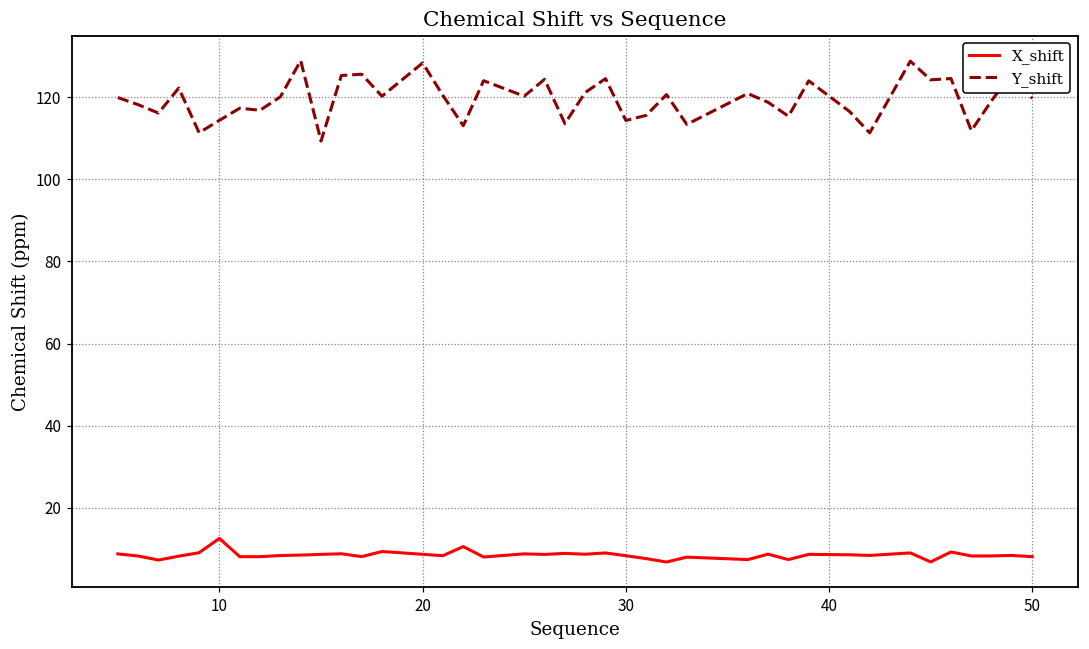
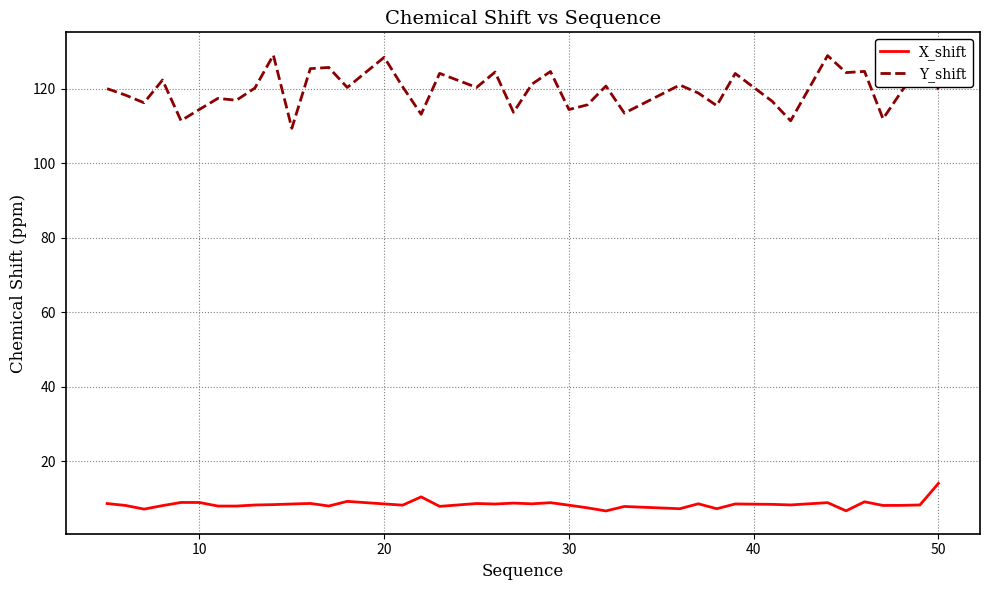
X_shift, 10: 12 -> 9
X_shift, 50: 8 -> 14
